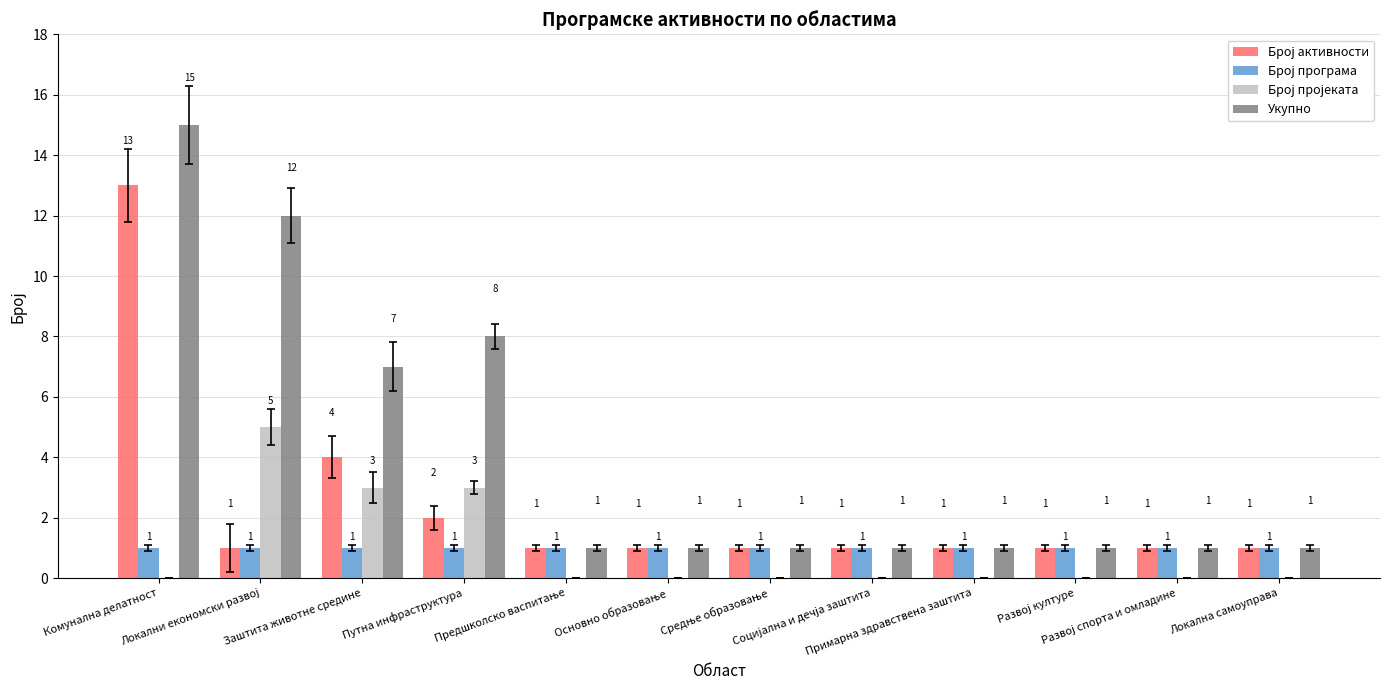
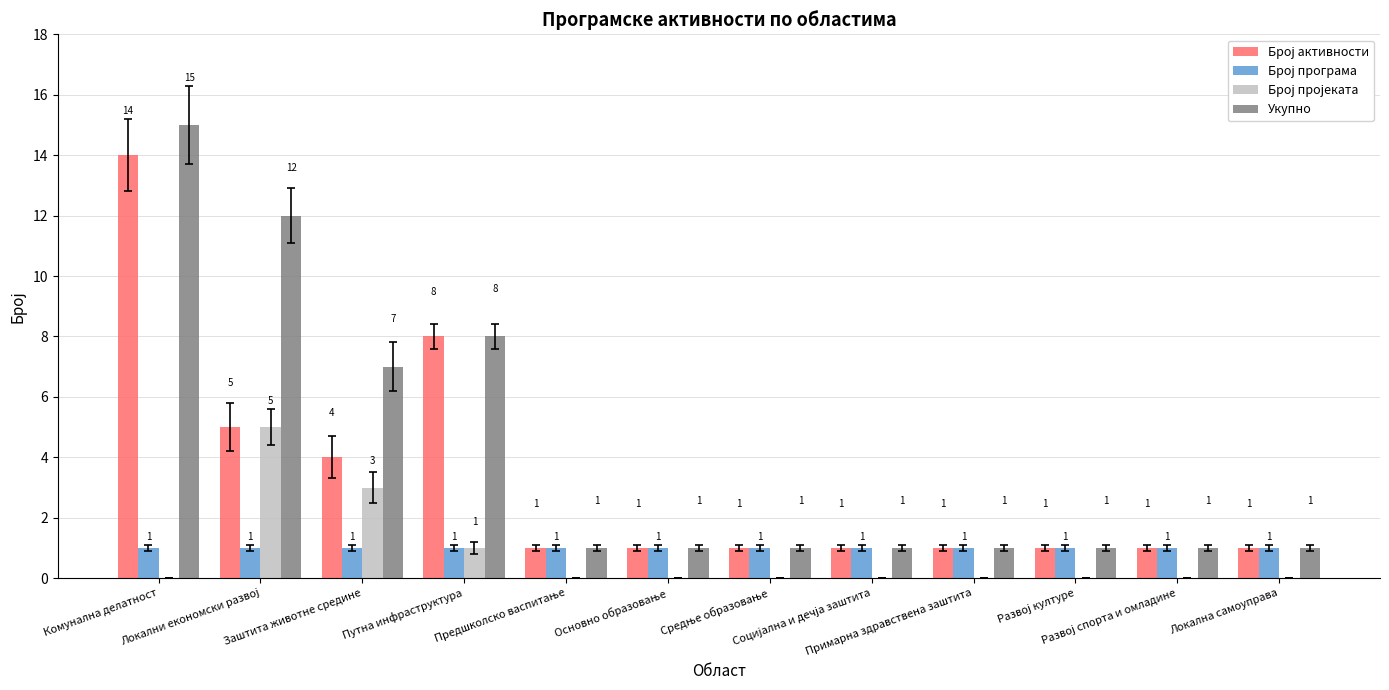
Број активности, Комунална делатност: 13 -> 14
Број активности, Локални економски развој: 1 -> 5
Број активности, Путна инфраструктура: 2 -> 8
Број пројеката, Путна инфраструктура: 3 -> 1
